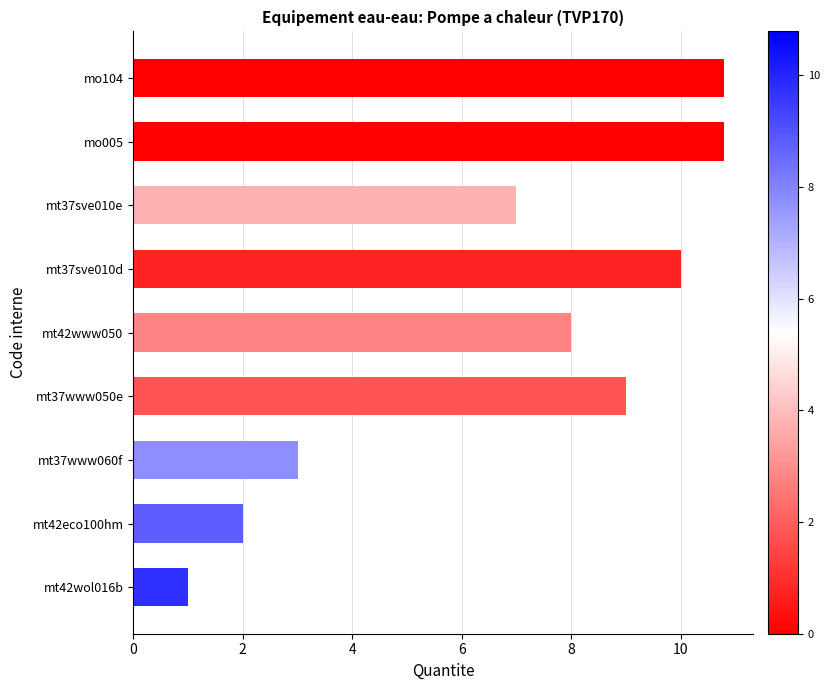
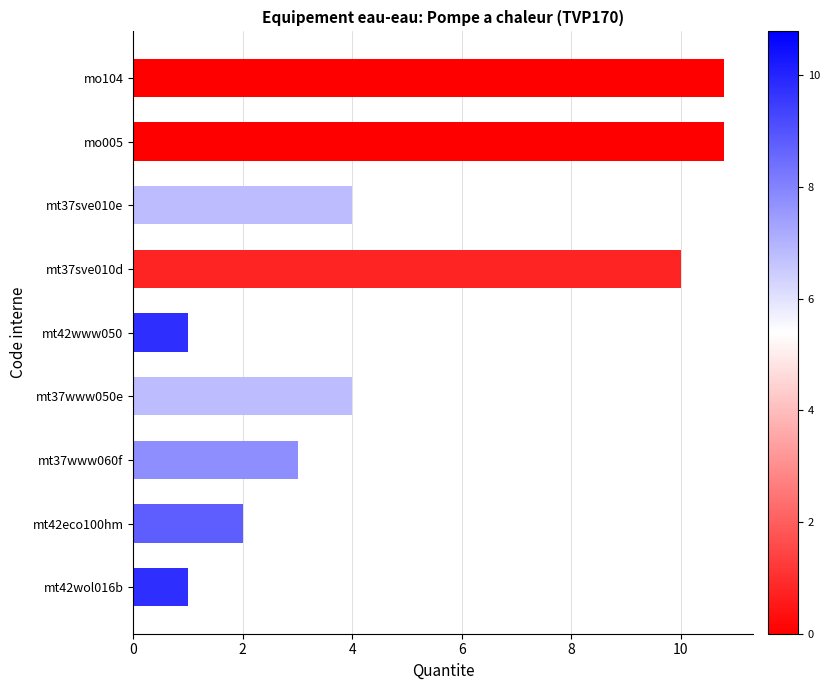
mt37sve010e: 7 -> 4
mt42www050: 8 -> 1
mt37www050e: 9 -> 4
